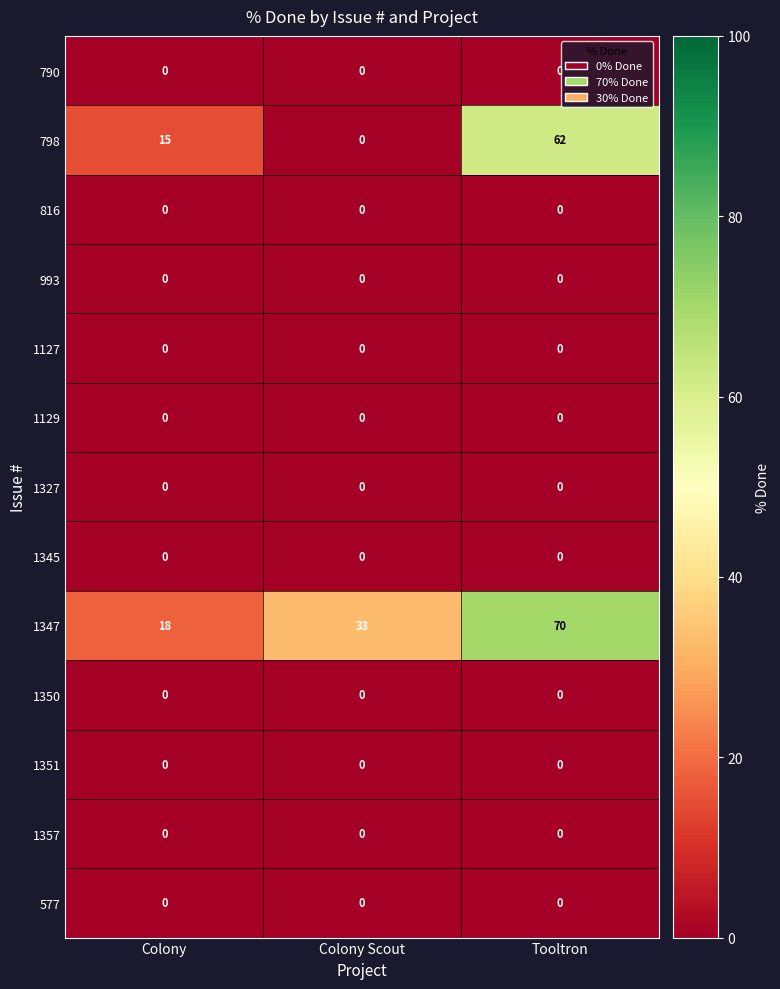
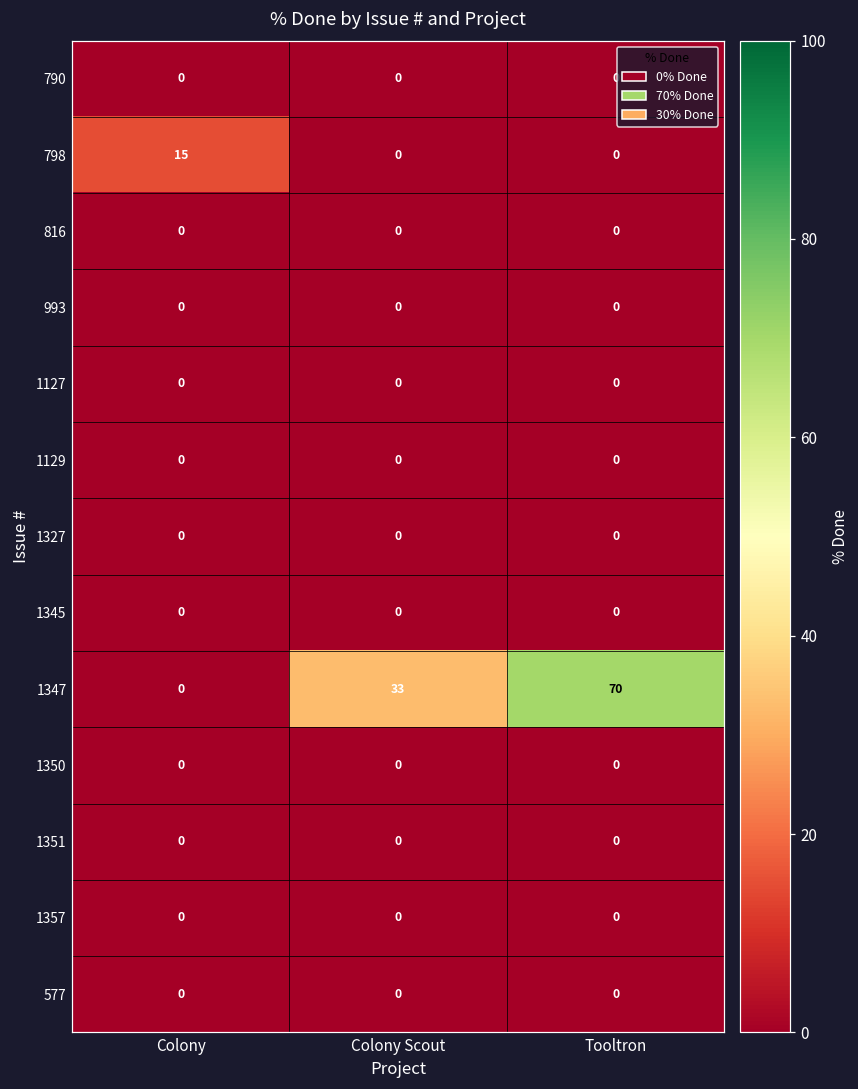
798, Tooltron: 62 -> 0
1347, Colony: 18 -> 0
